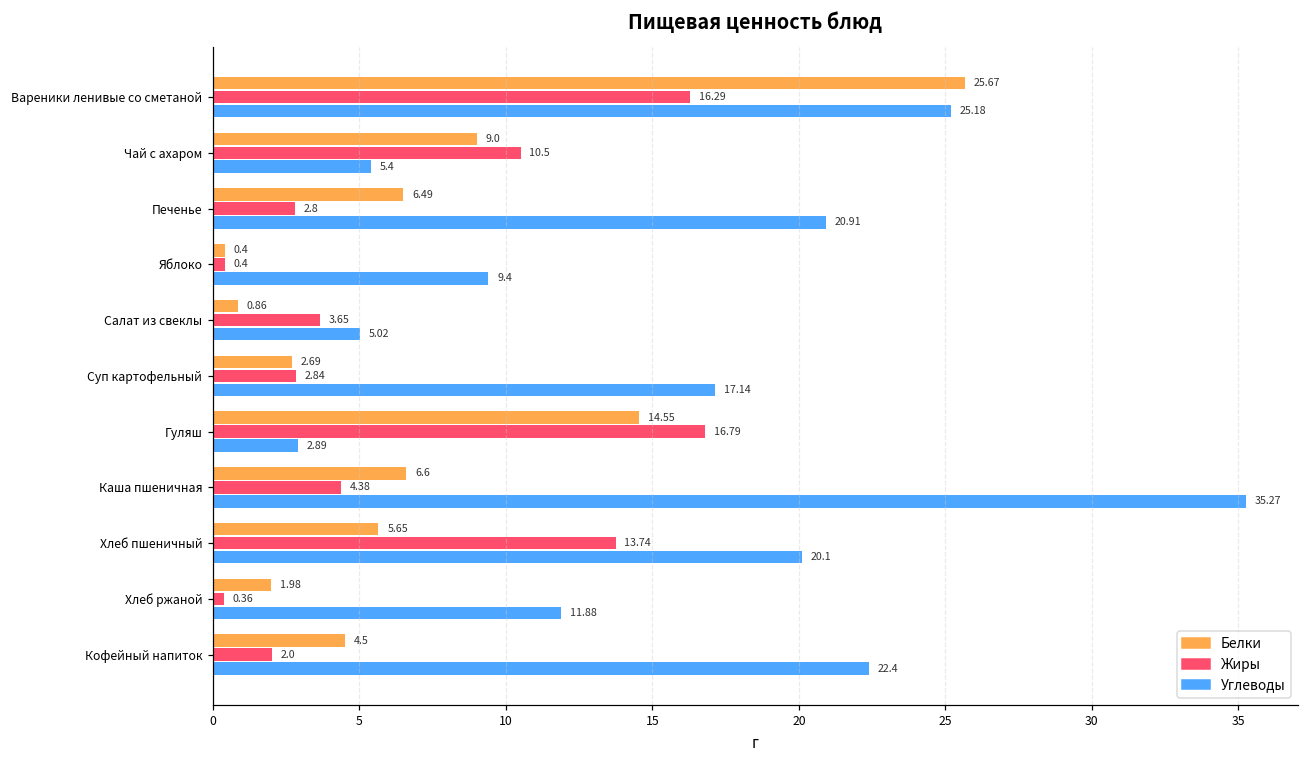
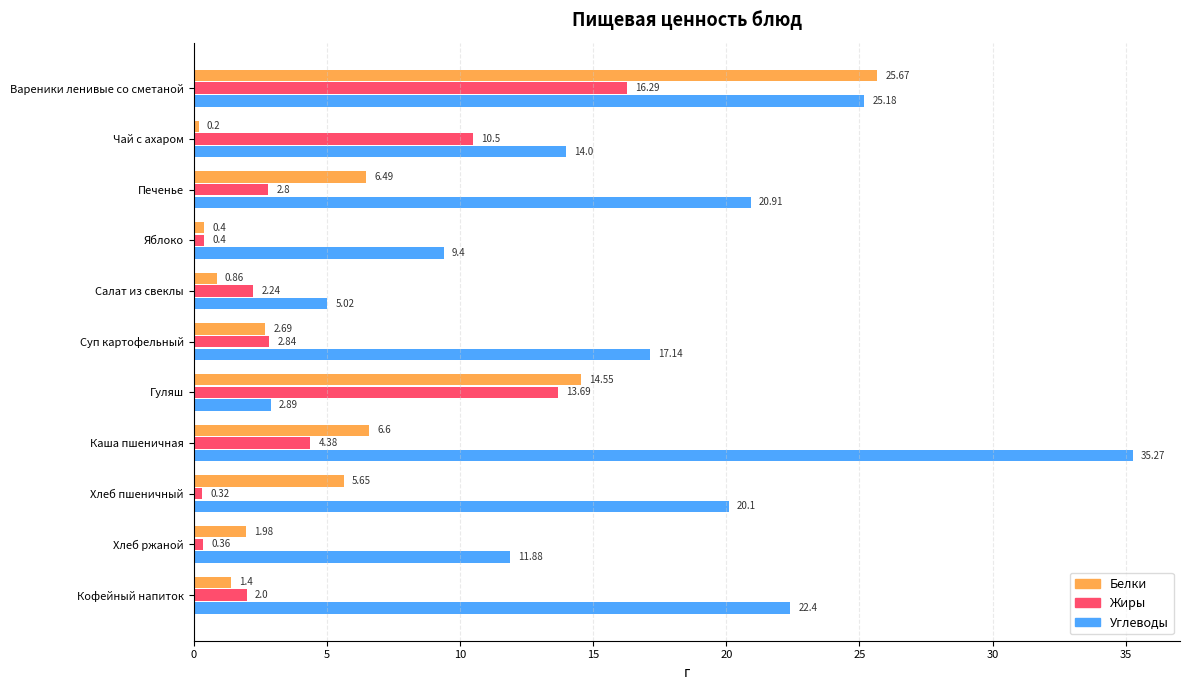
Белки, Чай с ахаром: 9.0 -> 0.2
Углеводы, Чай с ахаром: 5.4 -> 14.0
Жиры, Салат из свеклы: 3.65 -> 2.24
Жиры, Гуляш: 16.79 -> 13.69
Жиры, Хлеб пшеничный: 13.74 -> 0.32
Белки, Кофейный напиток: 4.5 -> 1.4
